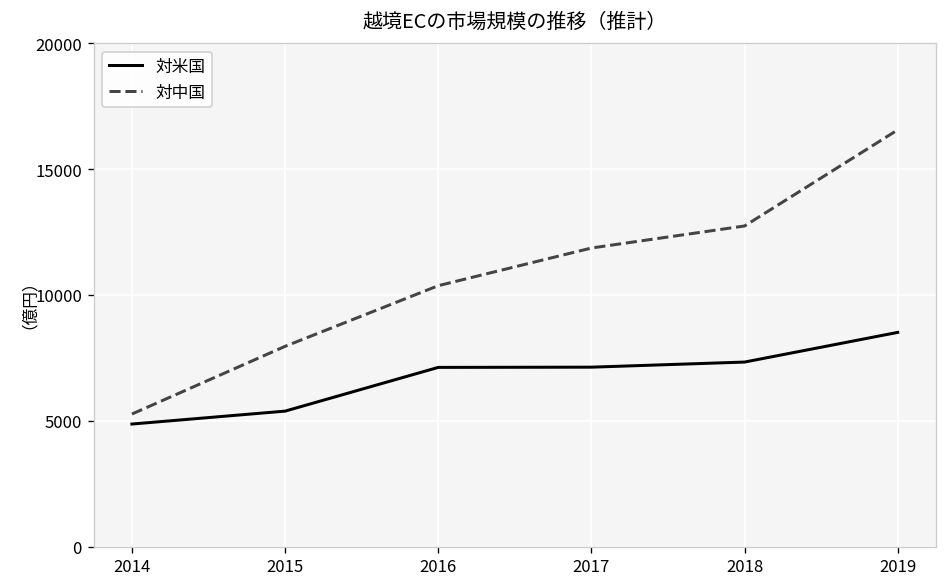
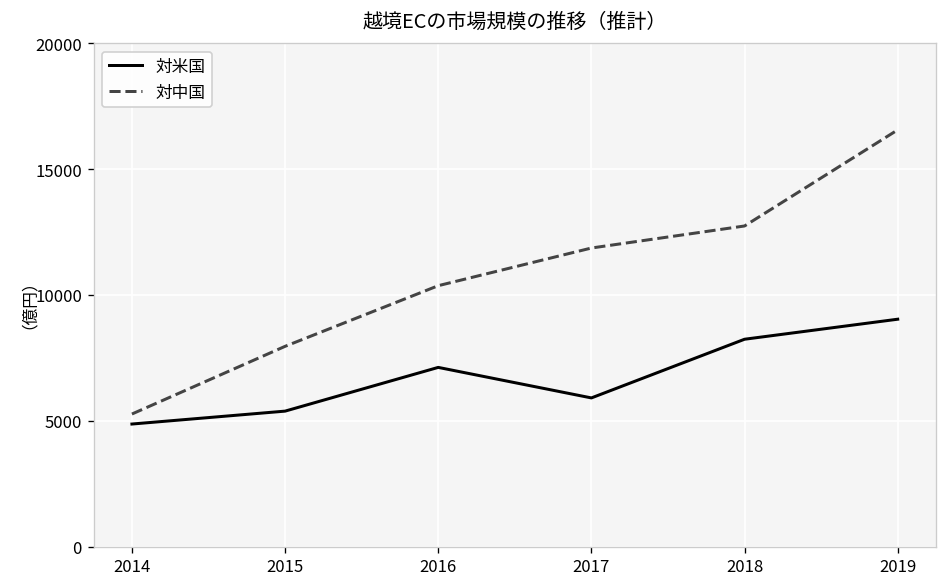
対米国, 2017: 7100 -> 5900
対米国, 2018: 7300 -> 8200
対米国, 2019: 8500 -> 9000
